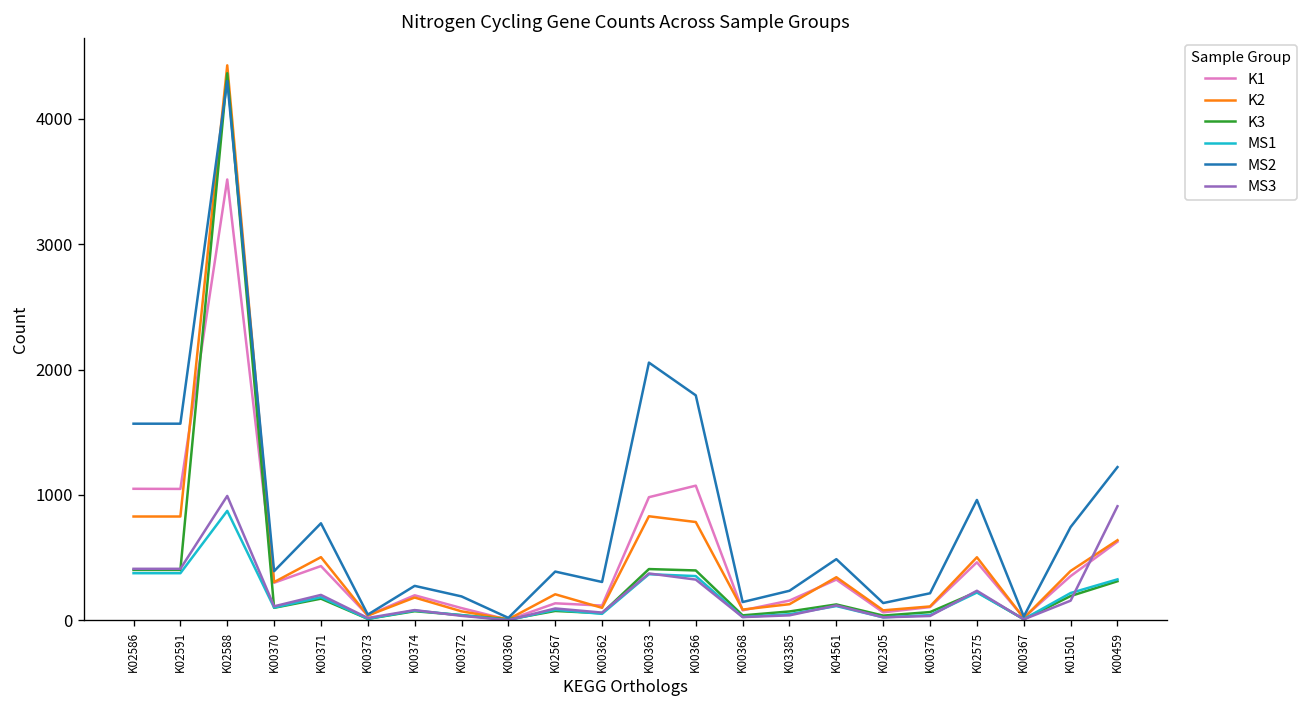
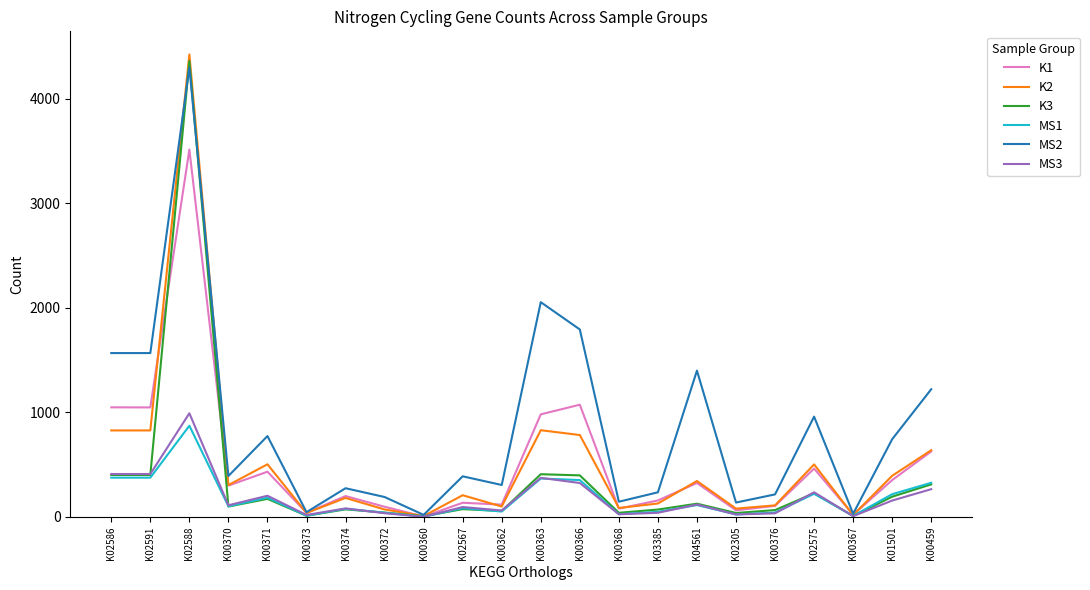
MS2, K04561: 490 -> 1400
MS3, K00459: 910 -> 270
